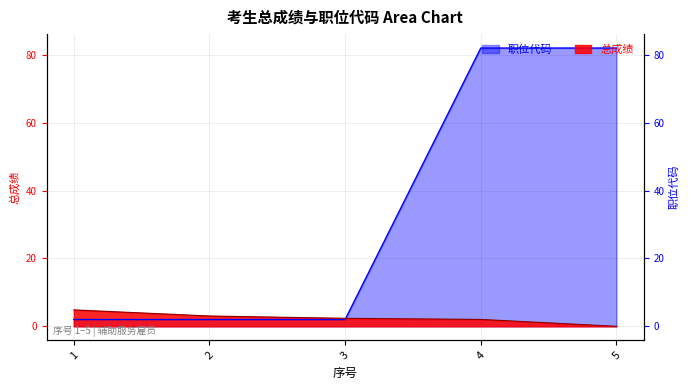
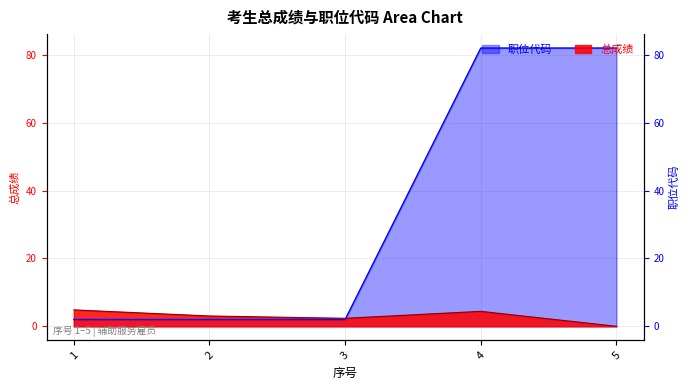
总成绩, 4: 2 -> 4
